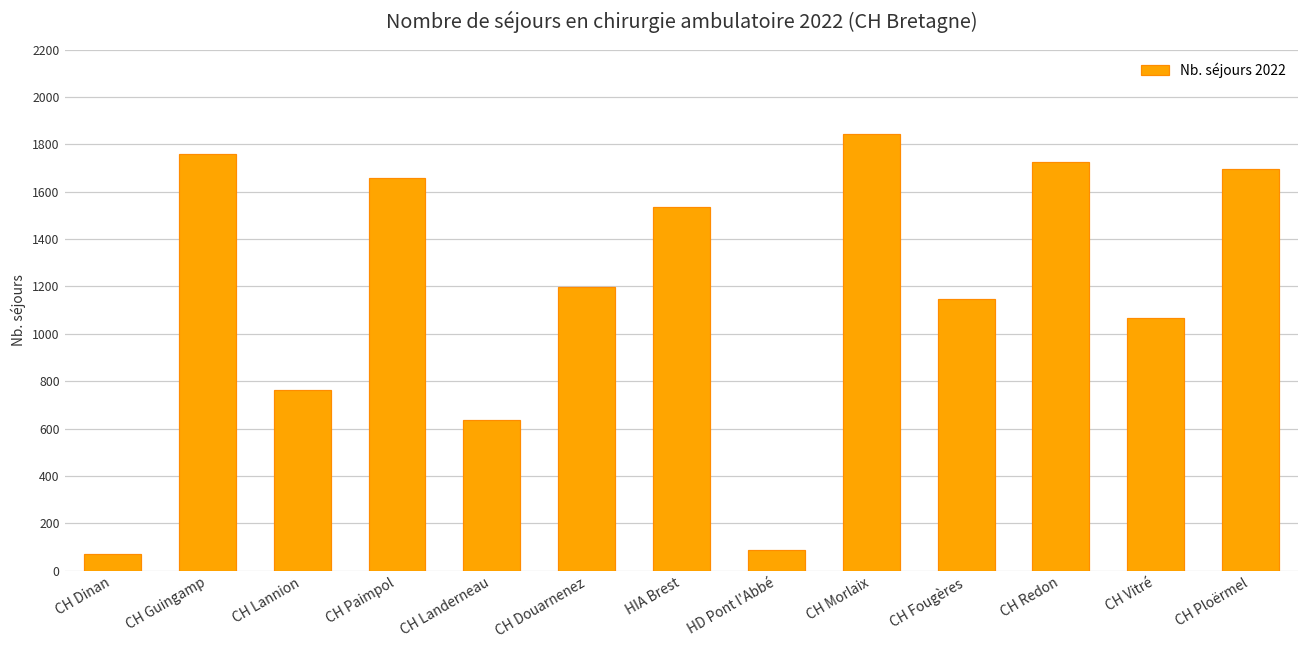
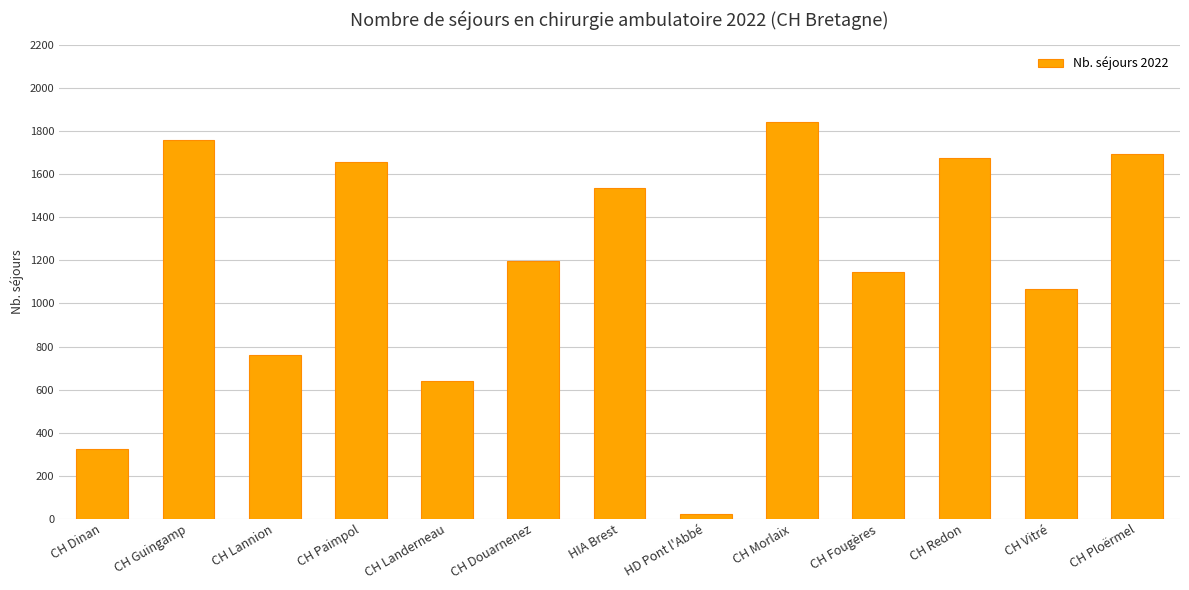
CH Dinan: 70 -> 320
HD Pont l'Abbé: 90 -> 20
CH Redon: 1730 -> 1680
